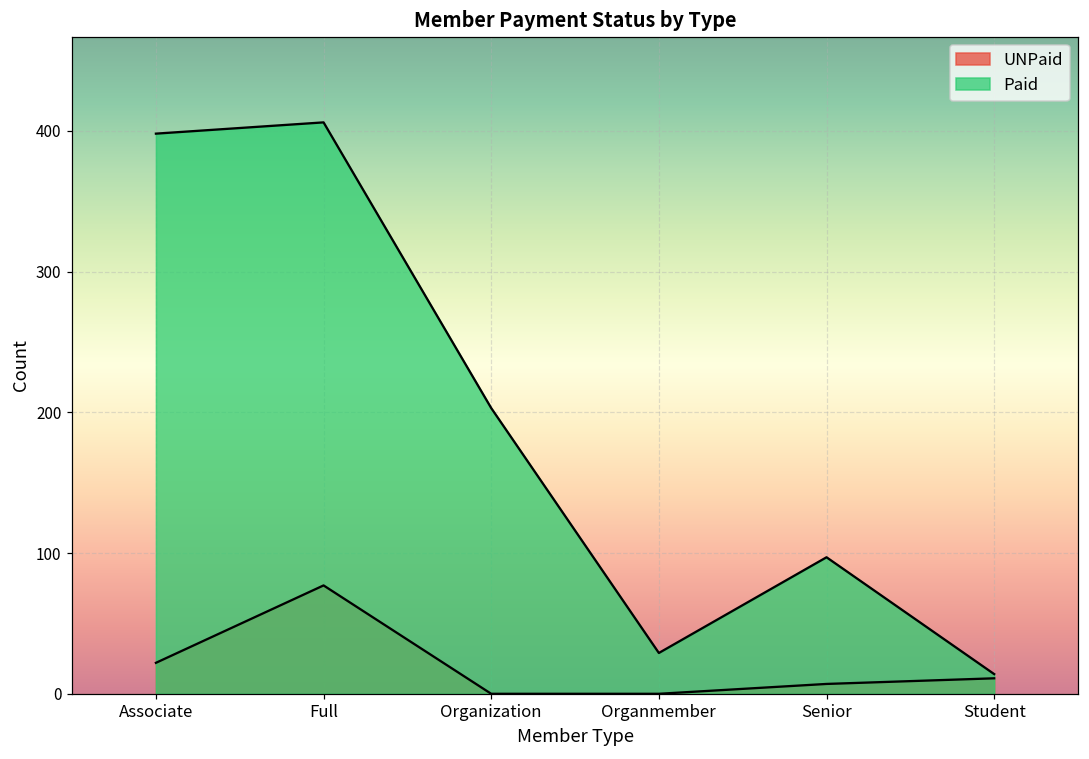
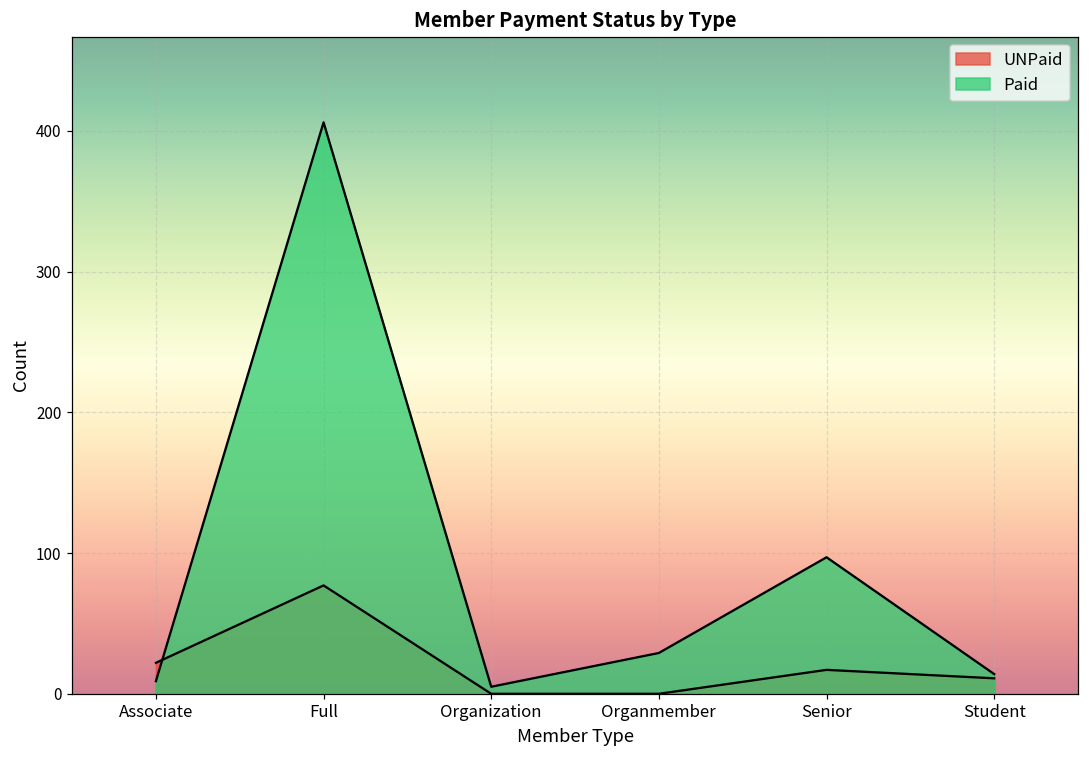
Paid, Associate: 398 -> 9
Paid, Organization: 203 -> 5
UNPaid, Senior: 7 -> 17
